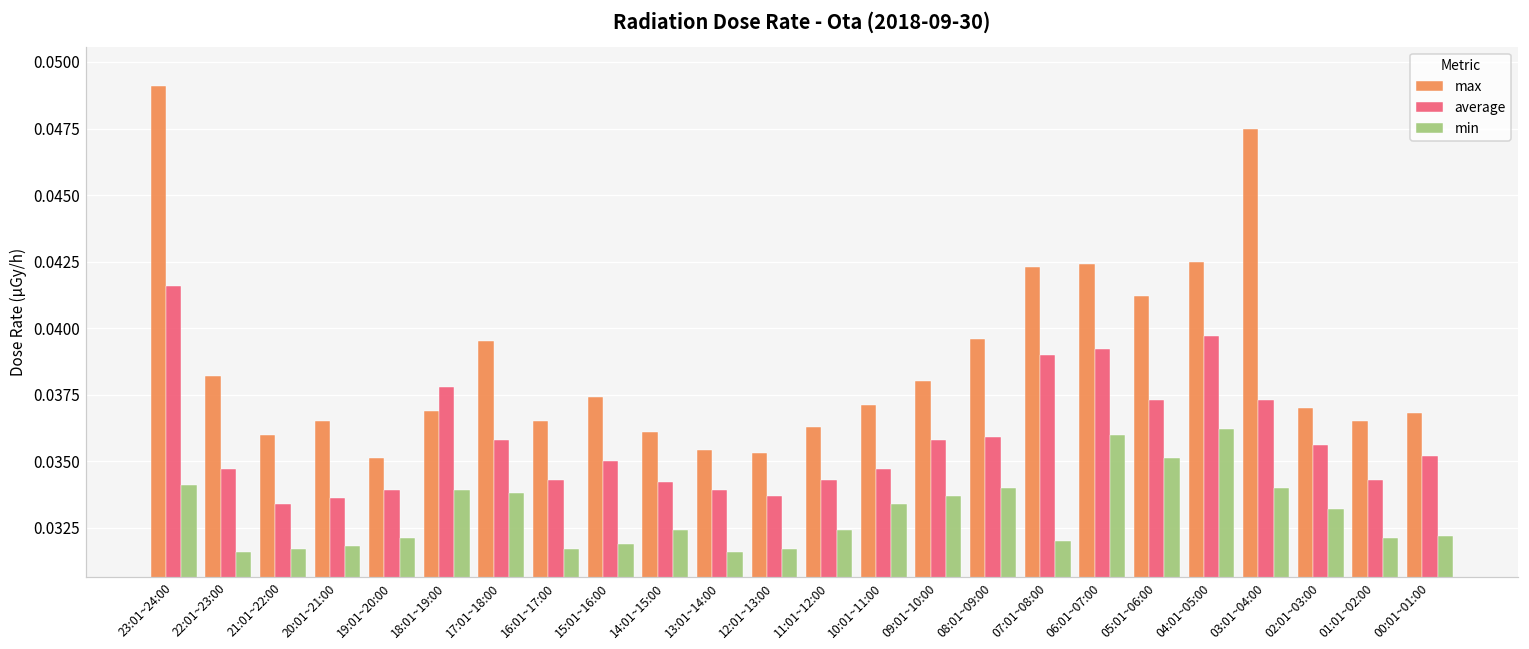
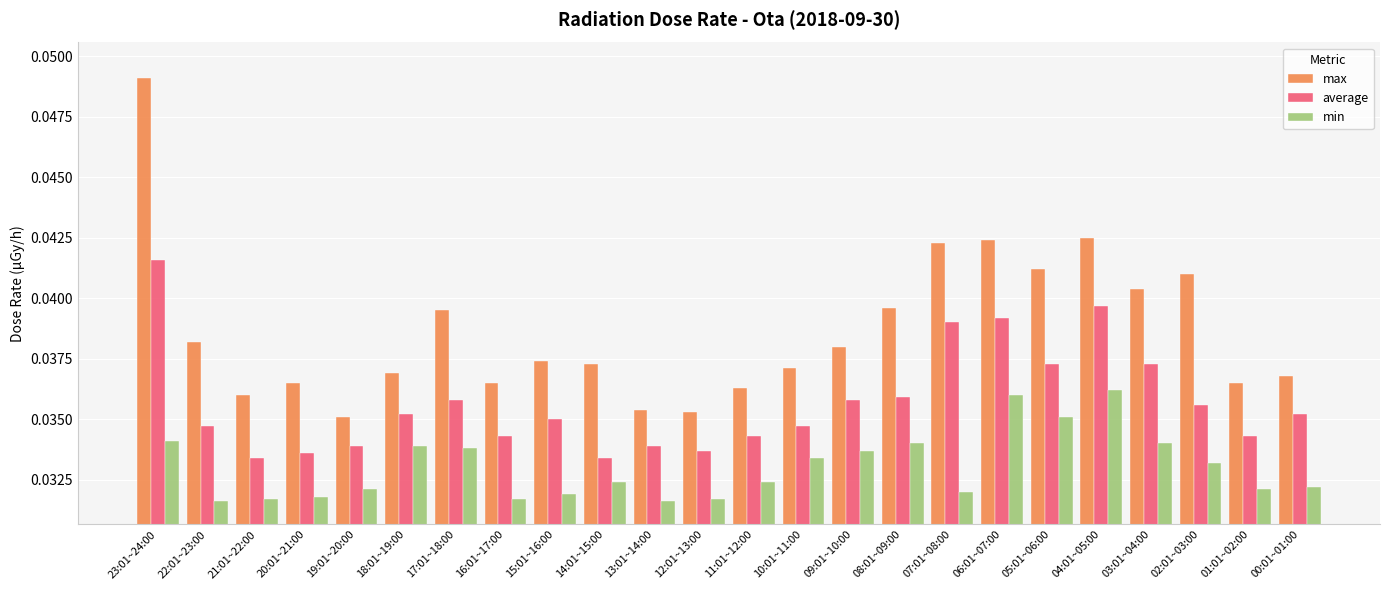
average, 18:01~19:00: 0.0378 -> 0.0352
max, 14:01~15:00: 0.0361 -> 0.0373
average, 14:01~15:00: 0.0342 -> 0.0334
max, 03:01~04:00: 0.0475 -> 0.0404
max, 02:01~03:00: 0.037 -> 0.041
